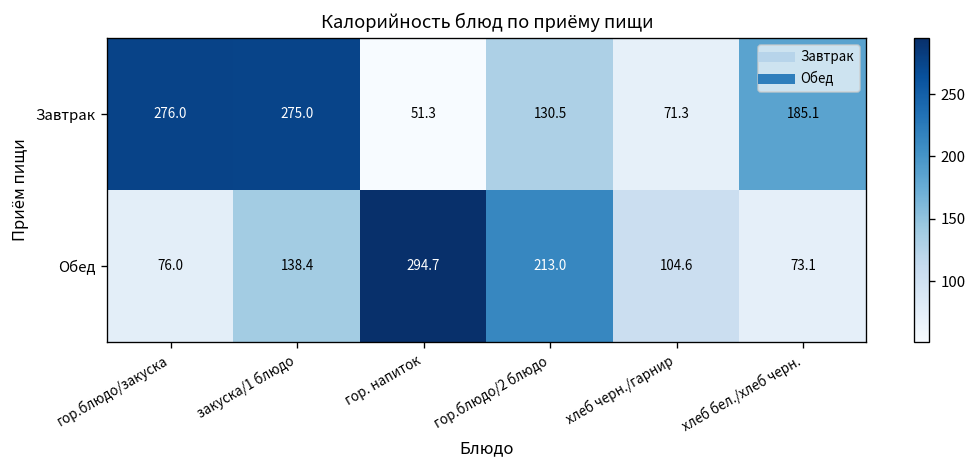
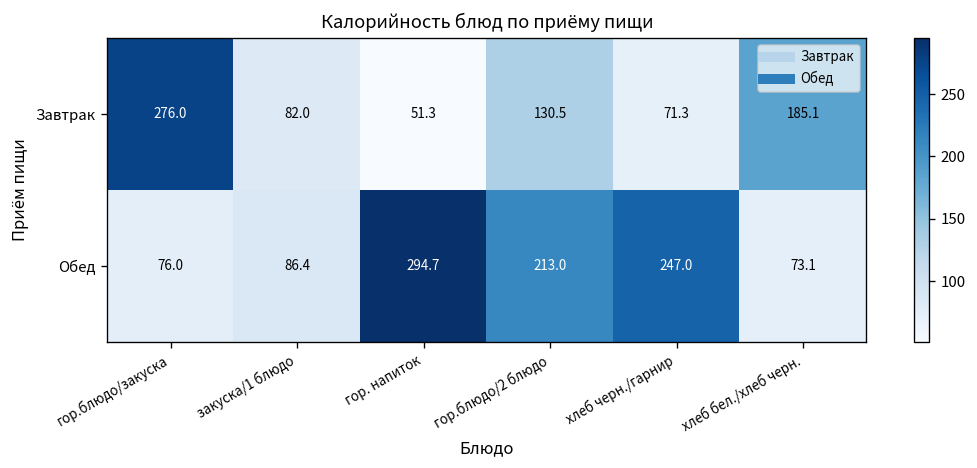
Завтрак, закуска/1 блюдо: 275.0 -> 82.0
Обед, закуска/1 блюдо: 138.4 -> 86.4
Обед, хлеб черн./гарнир: 104.6 -> 247.0
